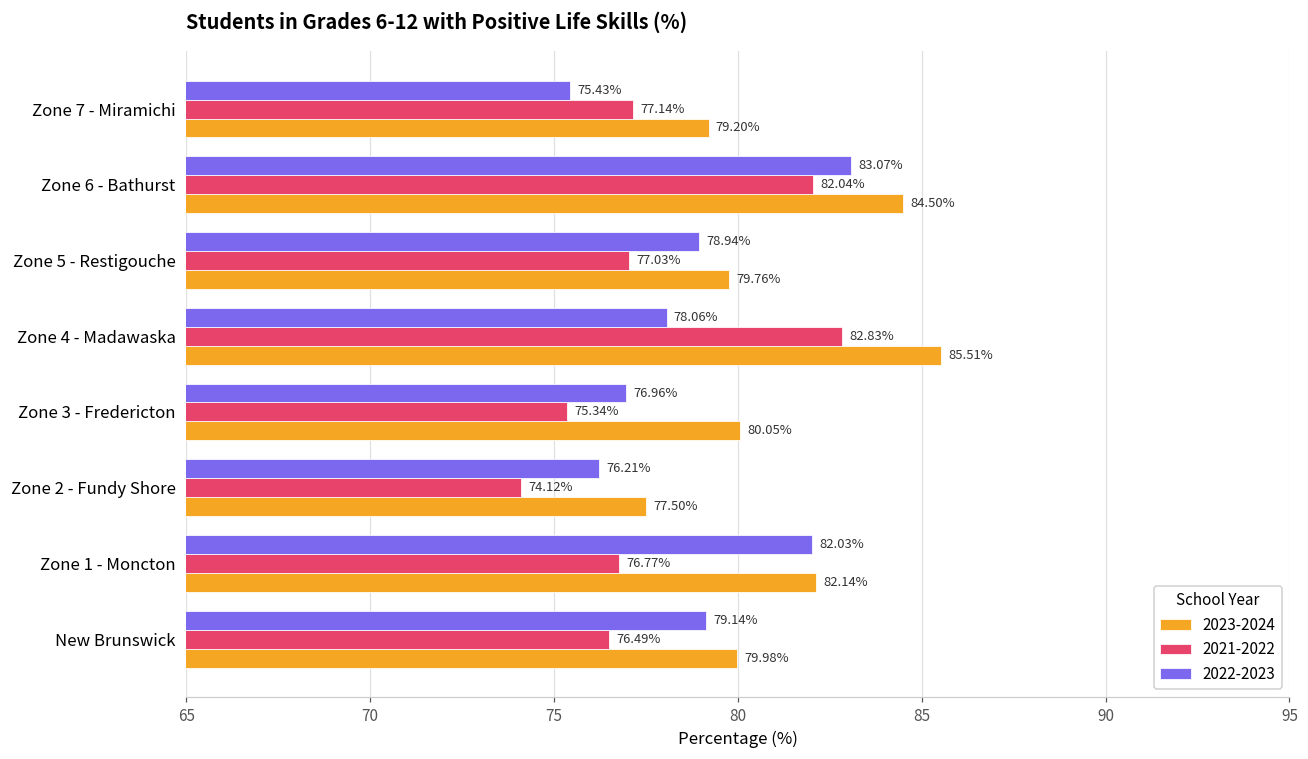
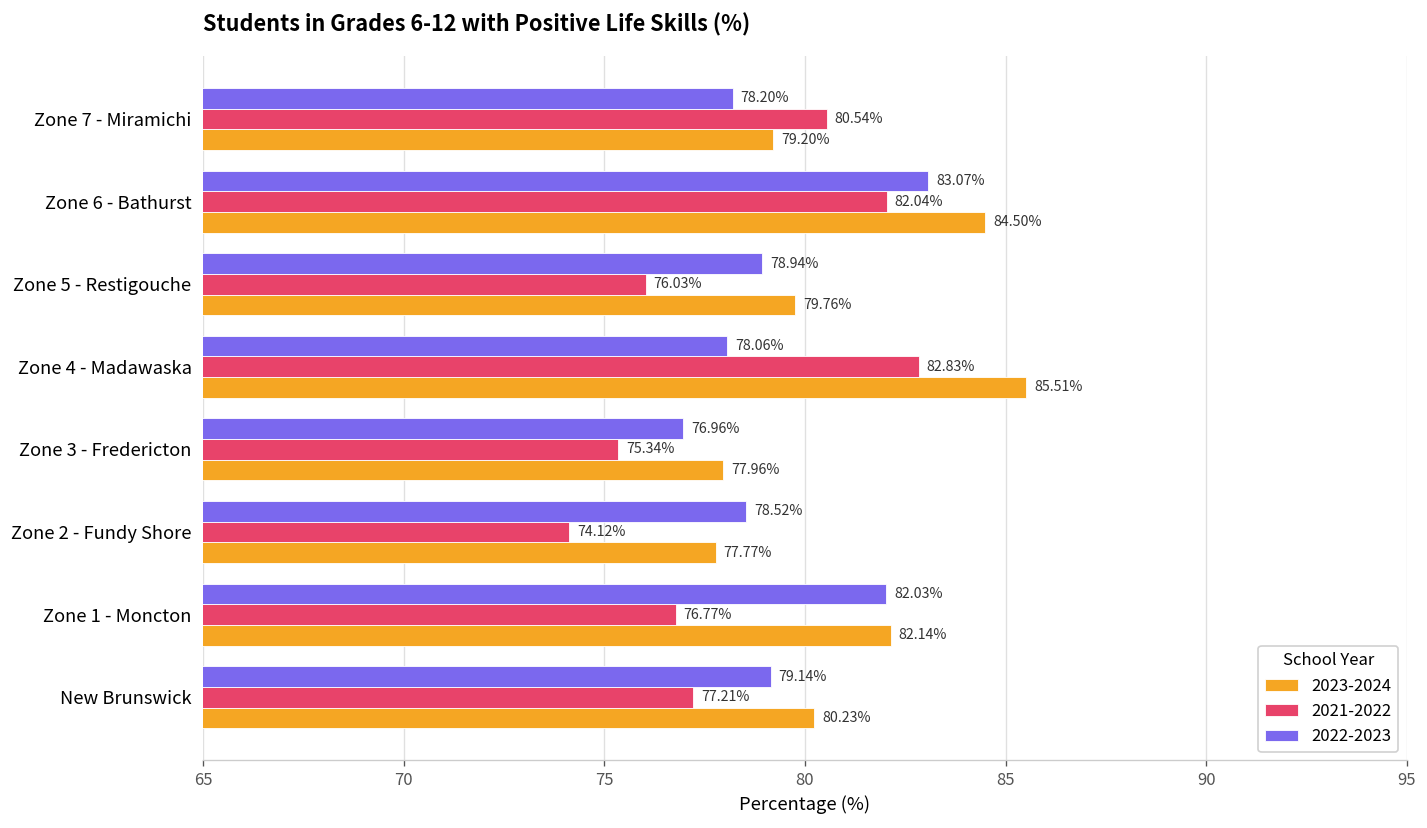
2022-2023, Zone 7 - Miramichi: 75.43% -> 78.20%
2021-2022, Zone 7 - Miramichi: 77.14% -> 80.54%
2021-2022, Zone 5 - Restigouche: 77.03% -> 76.03%
2023-2024, Zone 3 - Fredericton: 80.05% -> 77.96%
2022-2023, Zone 2 - Fundy Shore: 76.21% -> 78.52%
2023-2024, Zone 2 - Fundy Shore: 77.50% -> 77.77%
2021-2022, New Brunswick: 76.49% -> 77.21%
2023-2024, New Brunswick: 79.98% -> 80.23%
